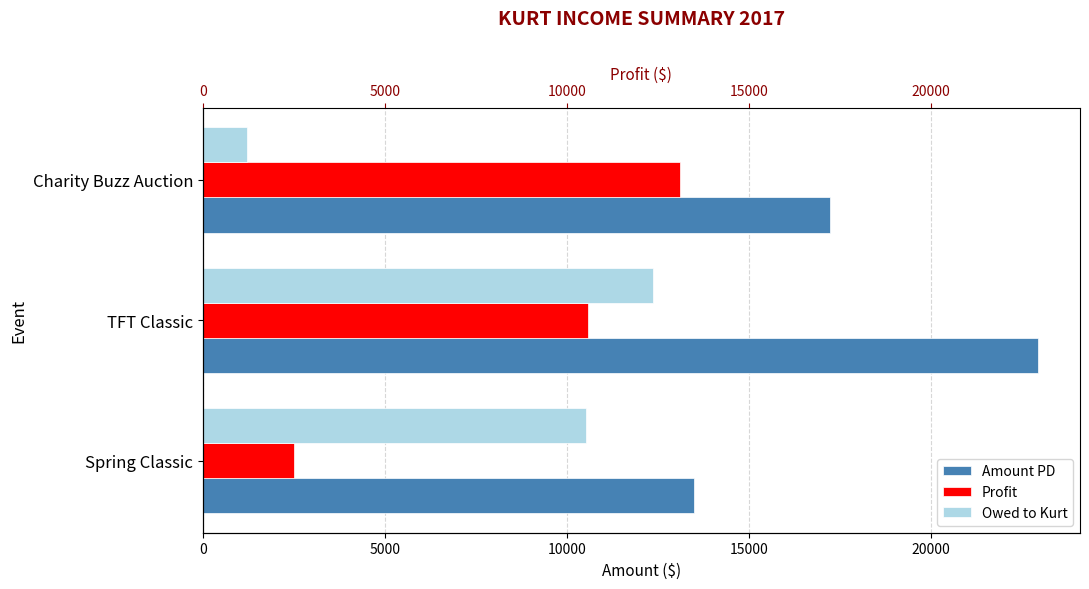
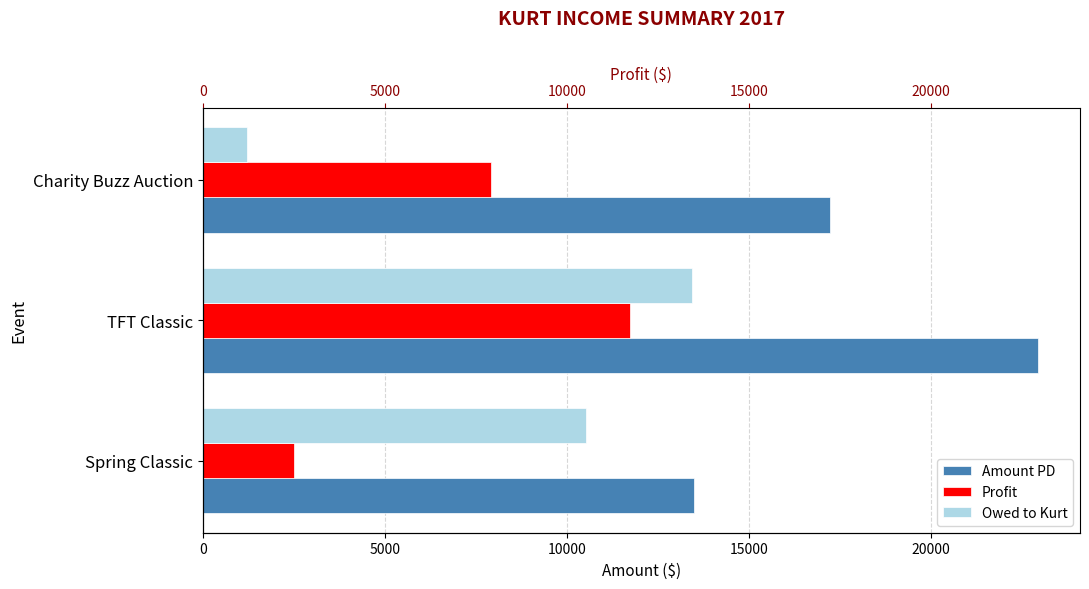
Profit, Charity Buzz Auction: 13100 -> 7900
Owed to Kurt, TFT Classic: 12400 -> 13400
Profit, TFT Classic: 10600 -> 11700
